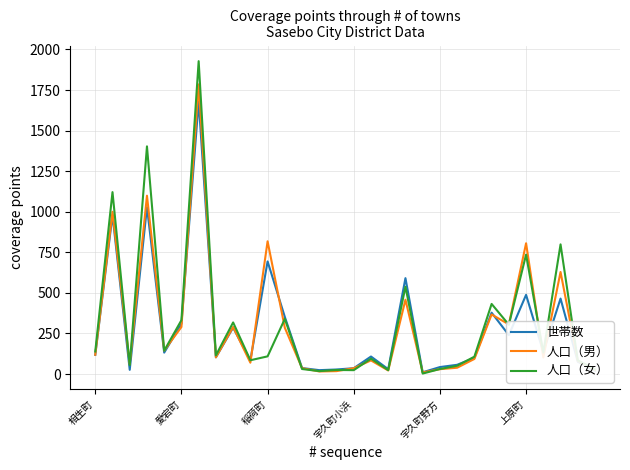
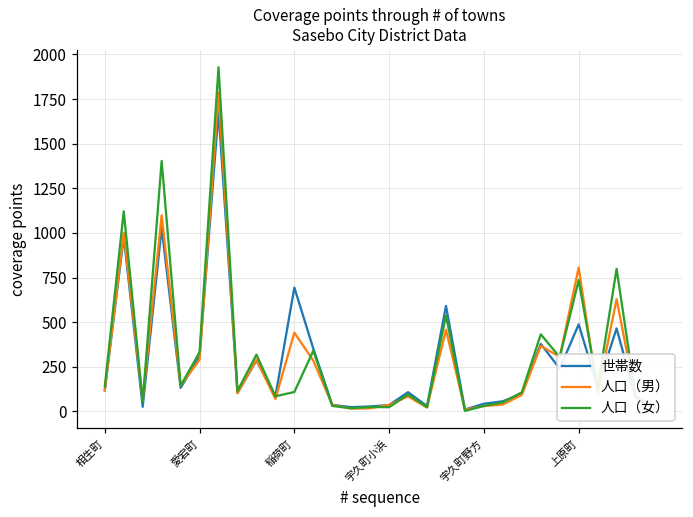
人口（男）, 稲荷町: 820 -> 440
